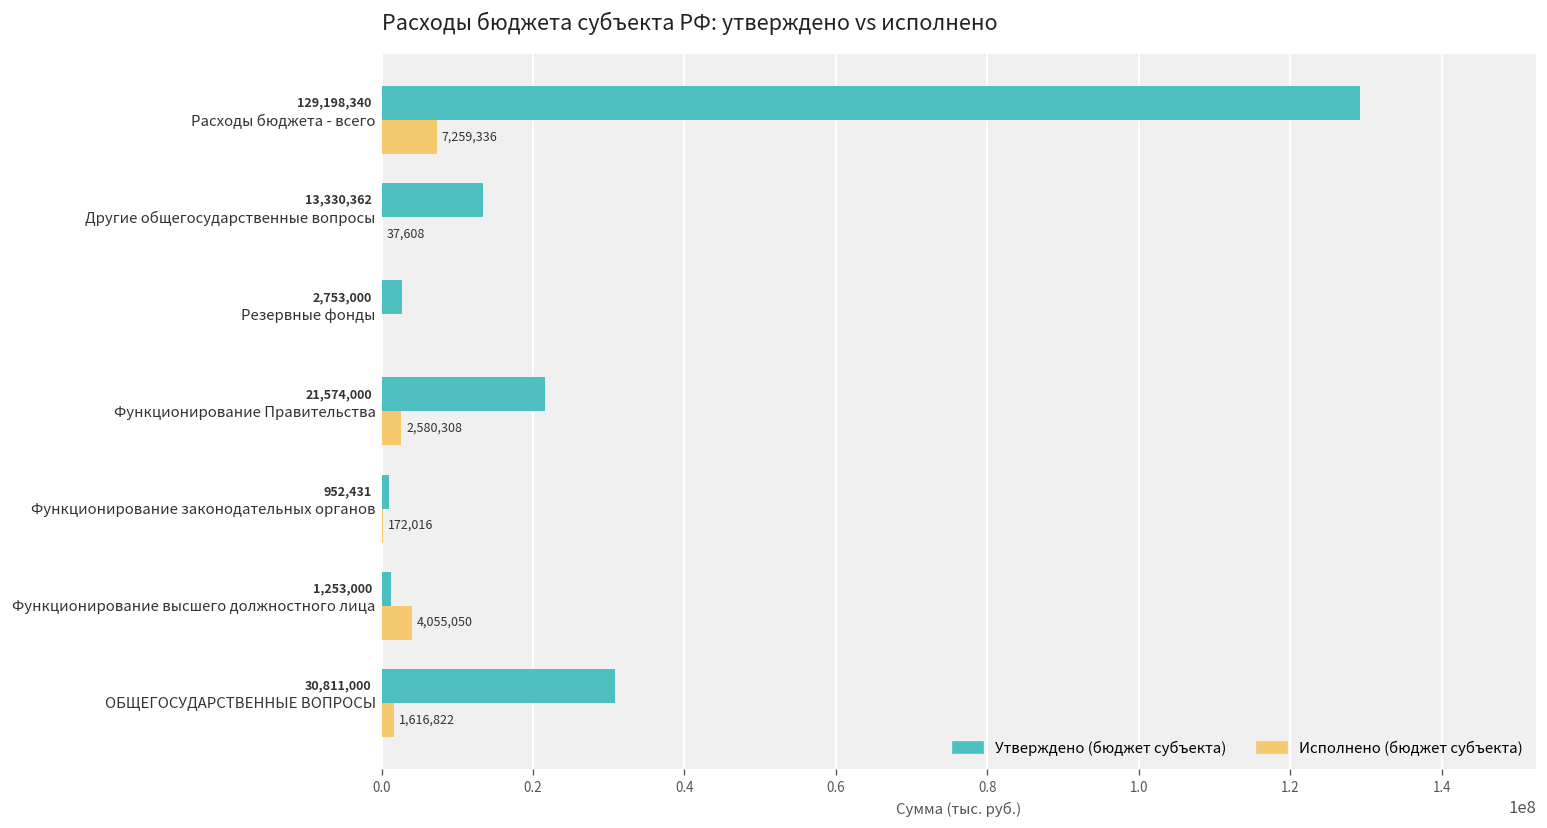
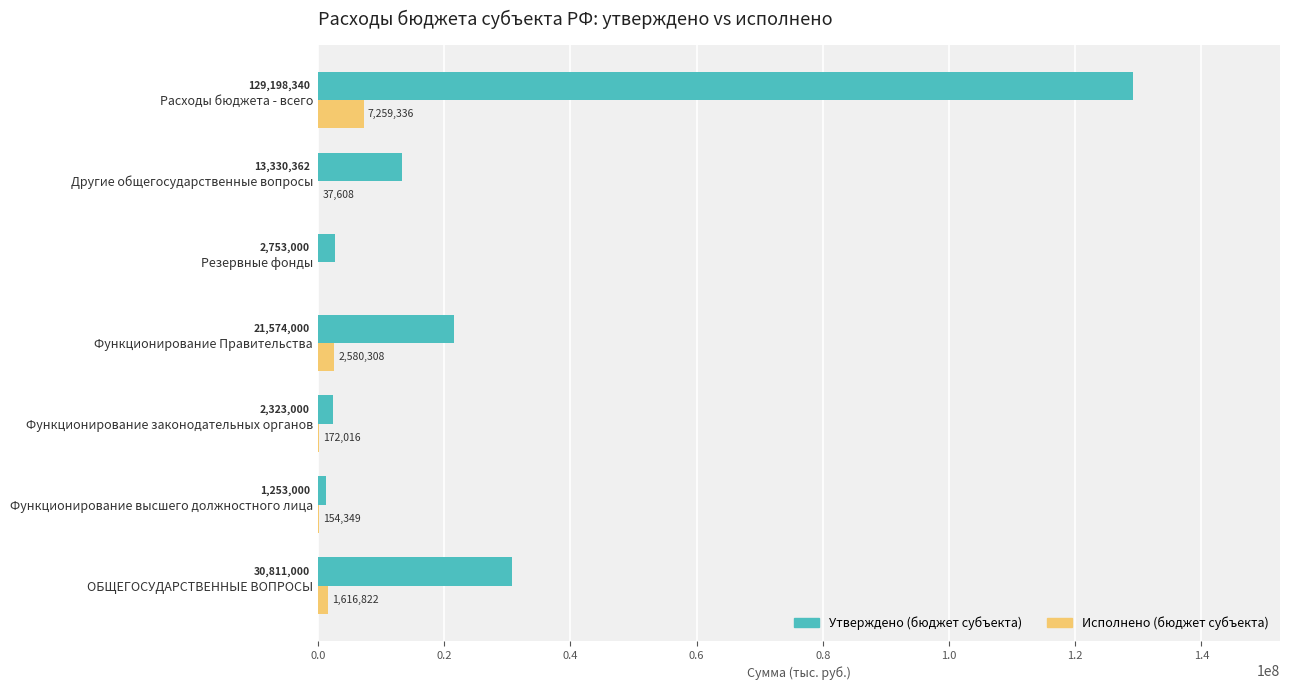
Утверждено (бюджет субъекта), Функционирование законодательных органов: 952,431 -> 2,323,000
Исполнено (бюджет субъекта), Функционирование высшего должностного лица: 4,055,050 -> 154,349
